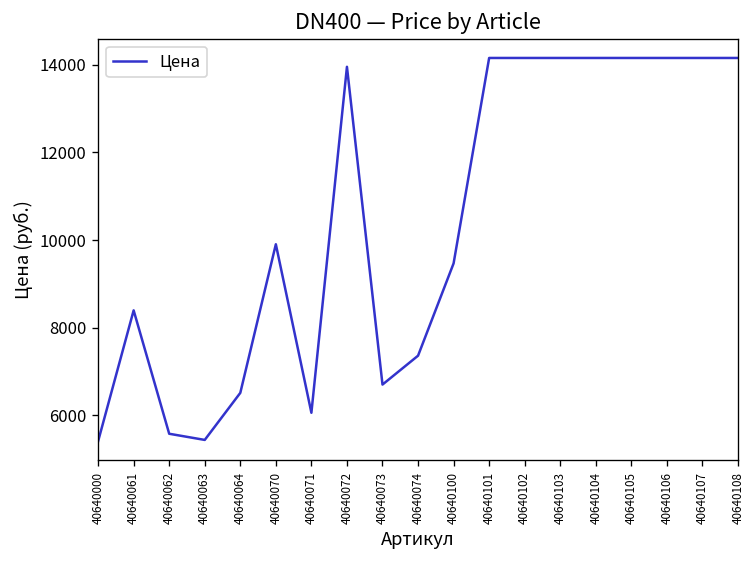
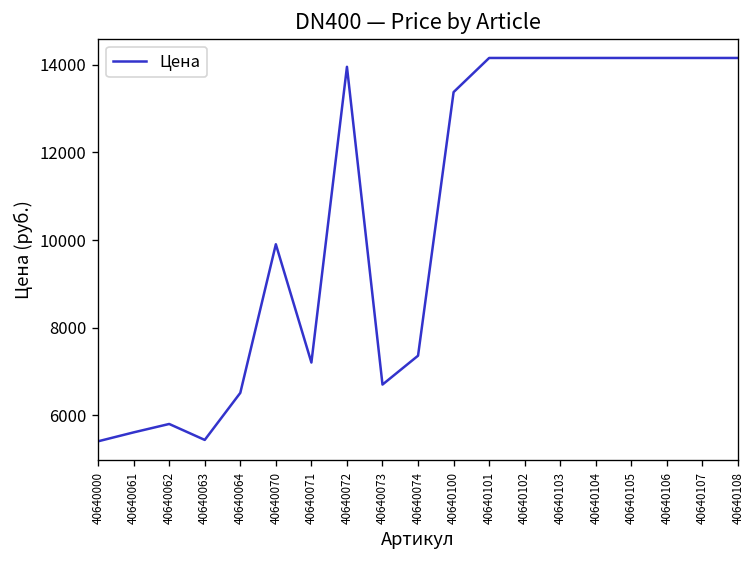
40640061: 8400 -> 5600
40640062: 5600 -> 5800
40640071: 6100 -> 7200
40640100: 9500 -> 13400
